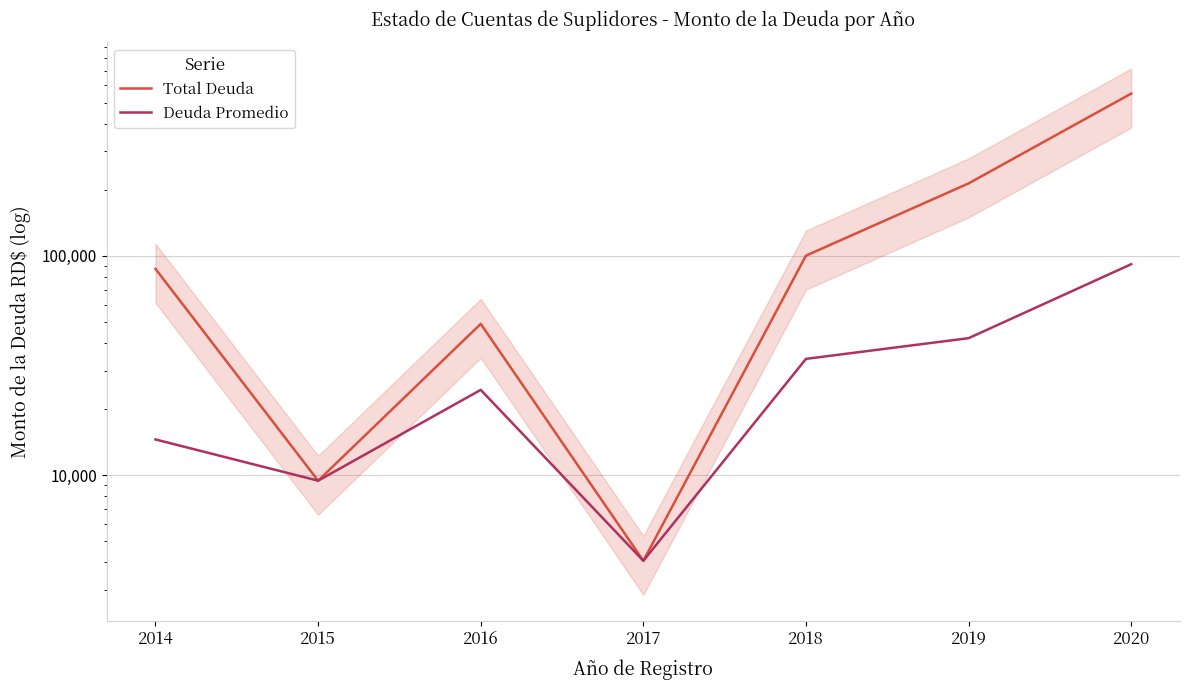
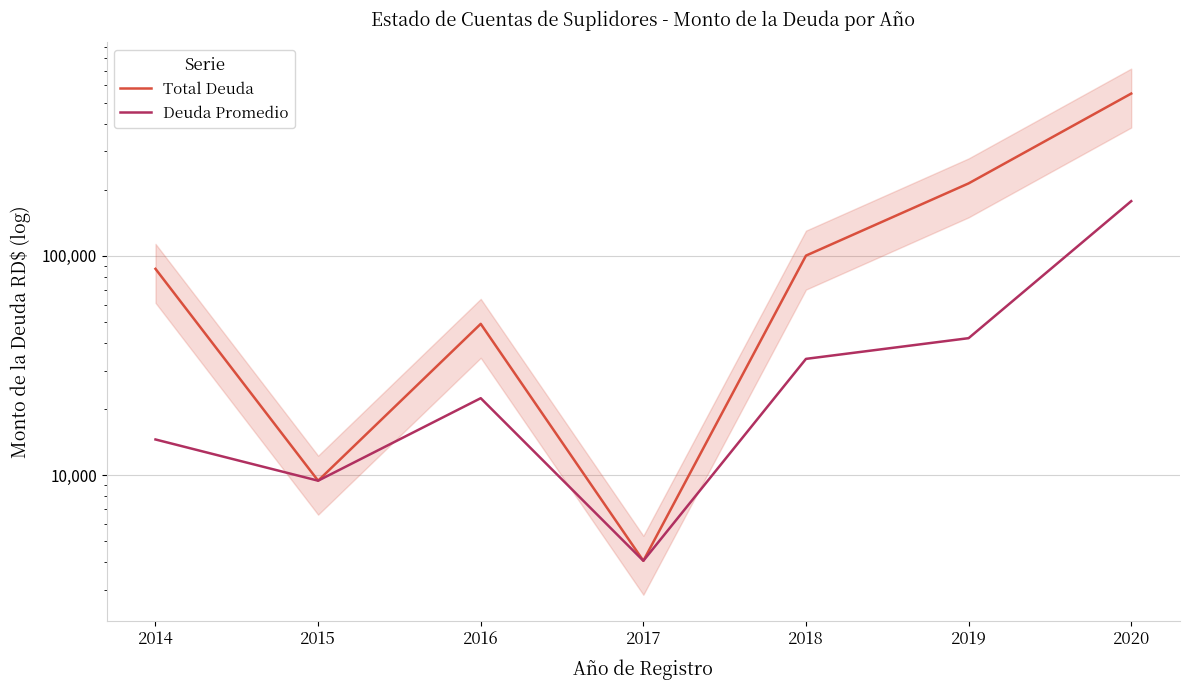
Deuda Promedio, 2016: 25,000 -> 22,000
Deuda Promedio, 2020: 92,000 -> 180,000
